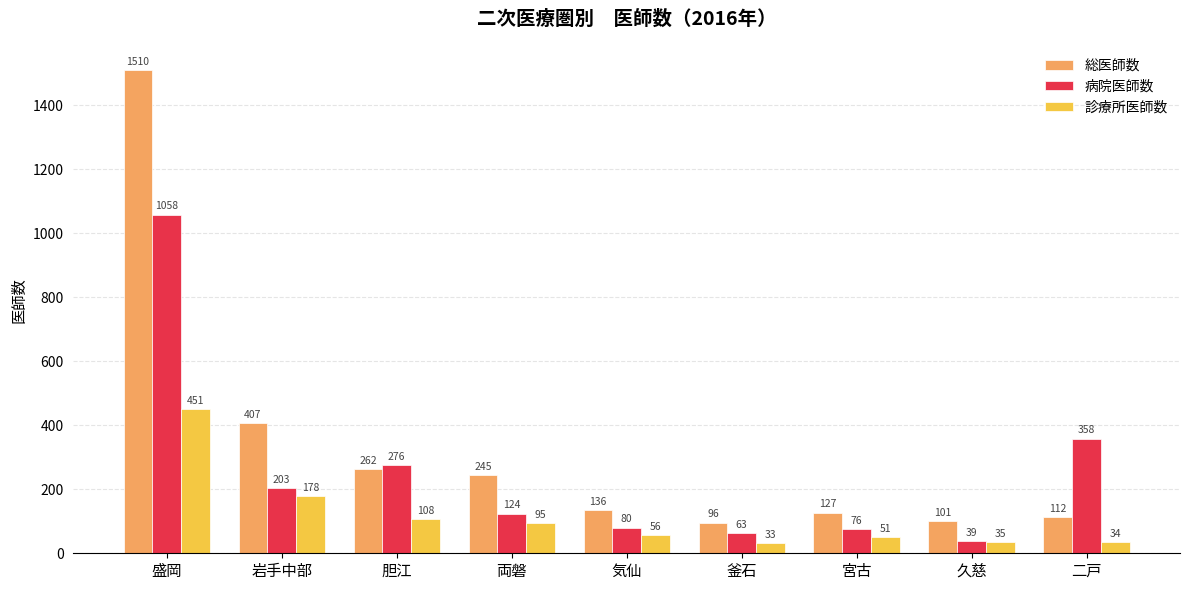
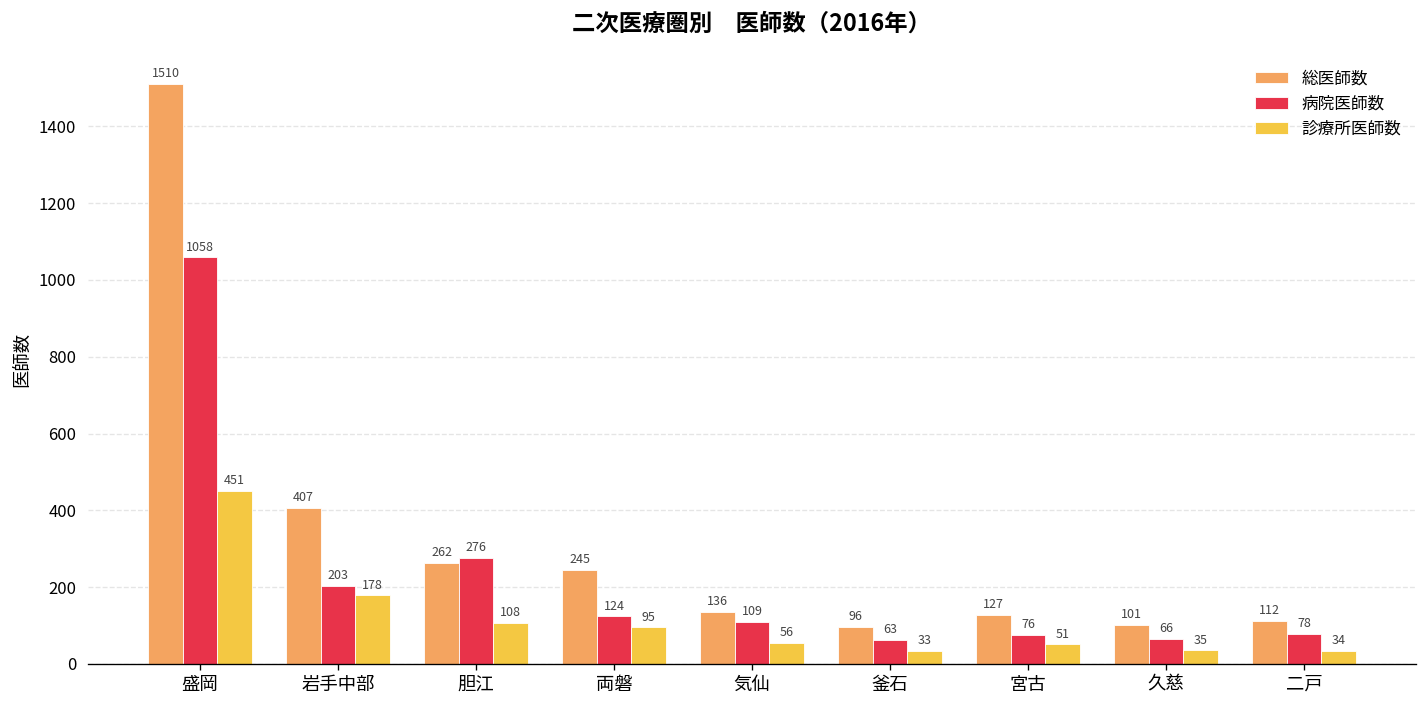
病院医師数, 気仙: 80 -> 109
病院医師数, 久慈: 39 -> 66
病院医師数, 二戸: 358 -> 78
